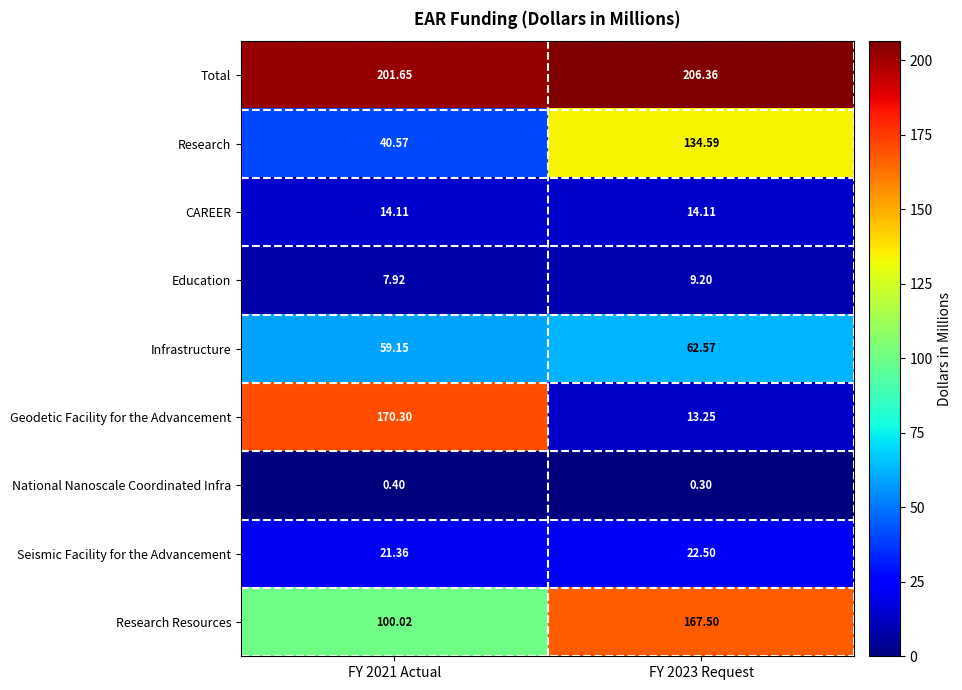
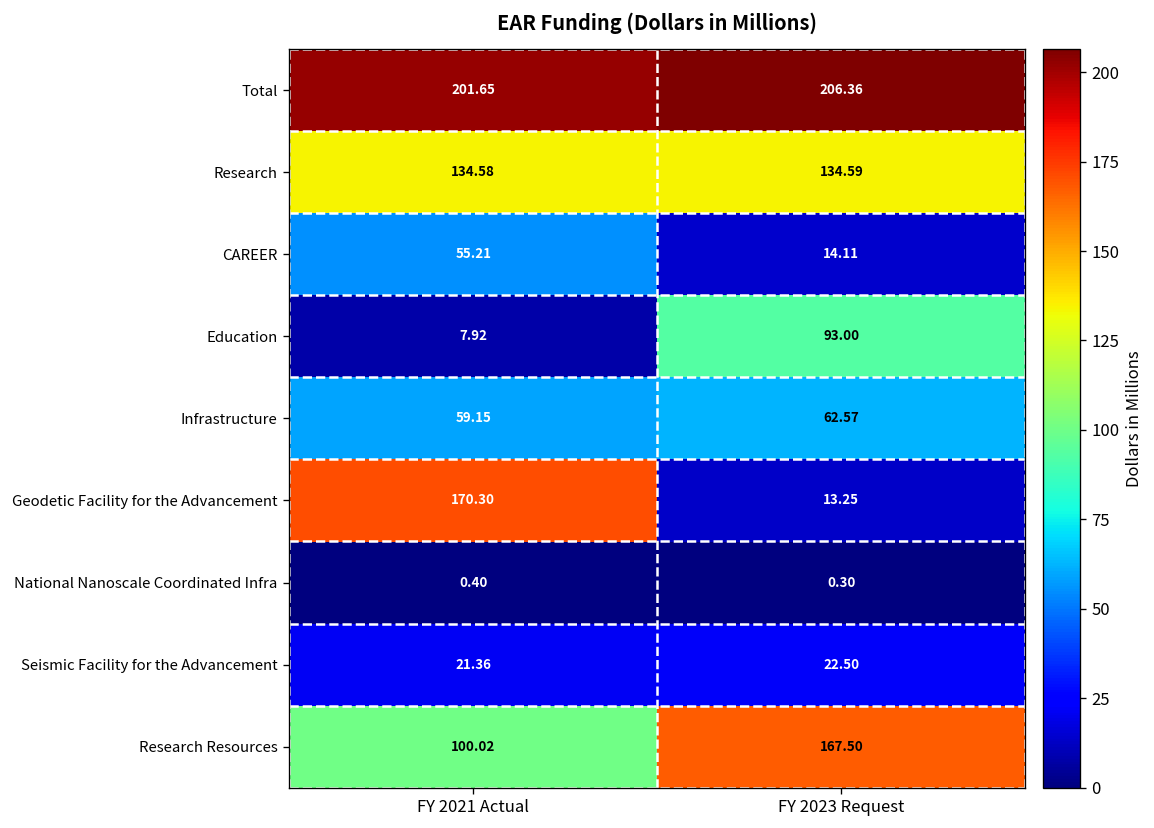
Research, FY 2021 Actual: 40.57 -> 134.58
CAREER, FY 2021 Actual: 14.11 -> 55.21
Education, FY 2023 Request: 9.20 -> 93.00
